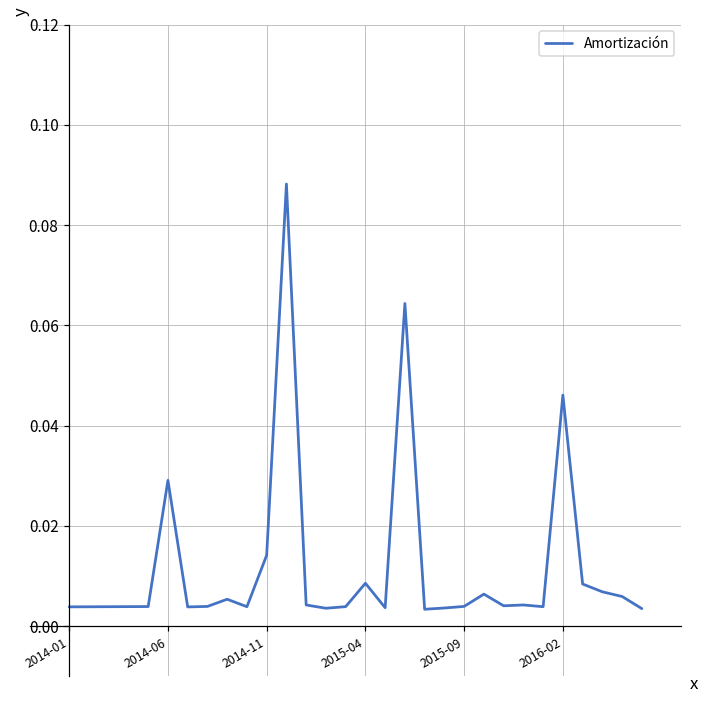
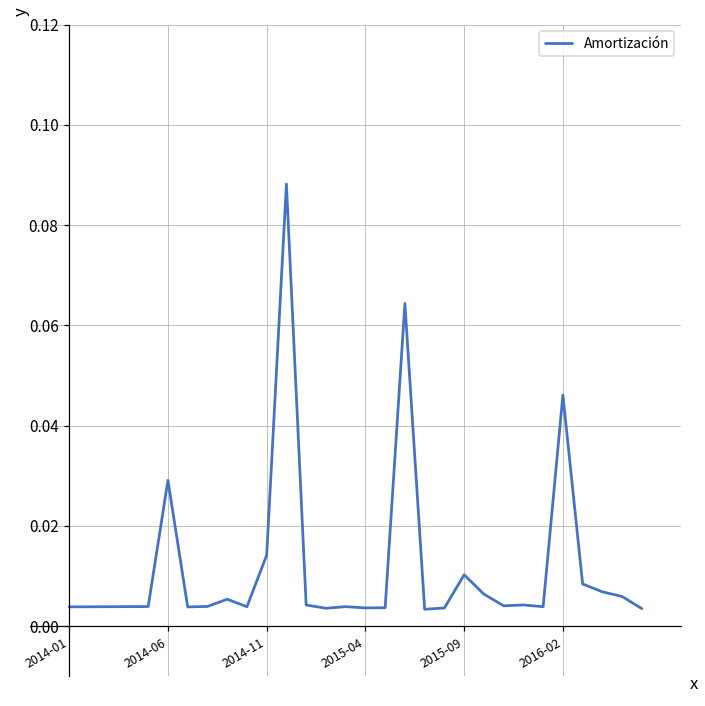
2015-04: 0.009 -> 0.004
2015-09: 0.004 -> 0.010
